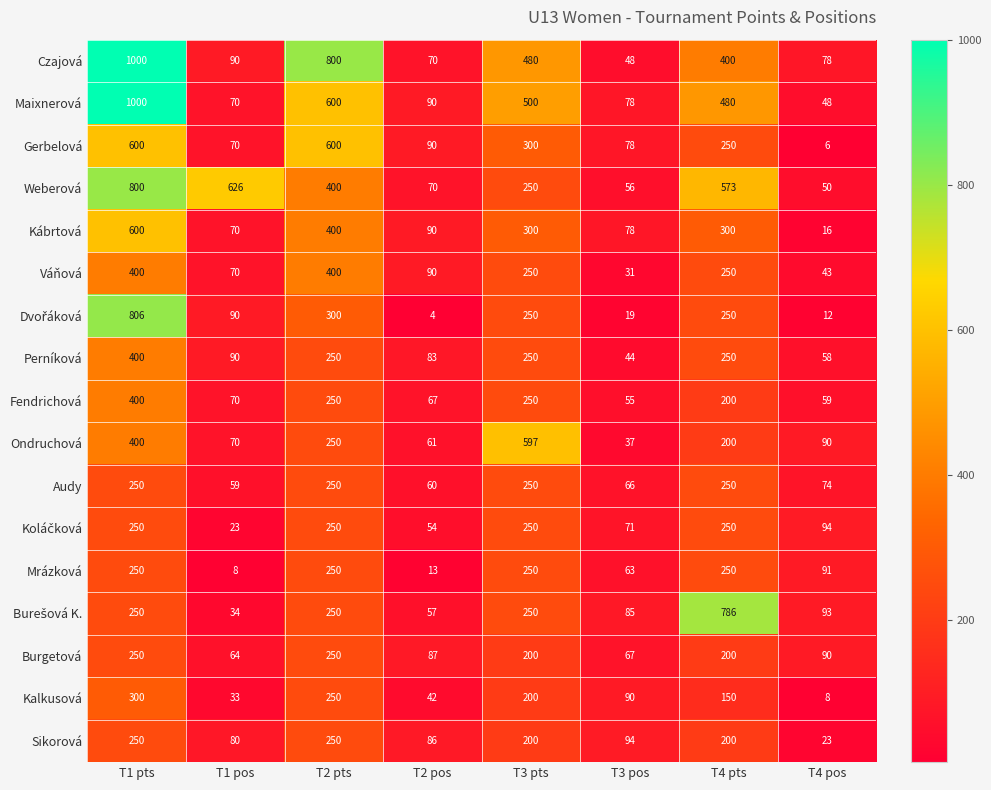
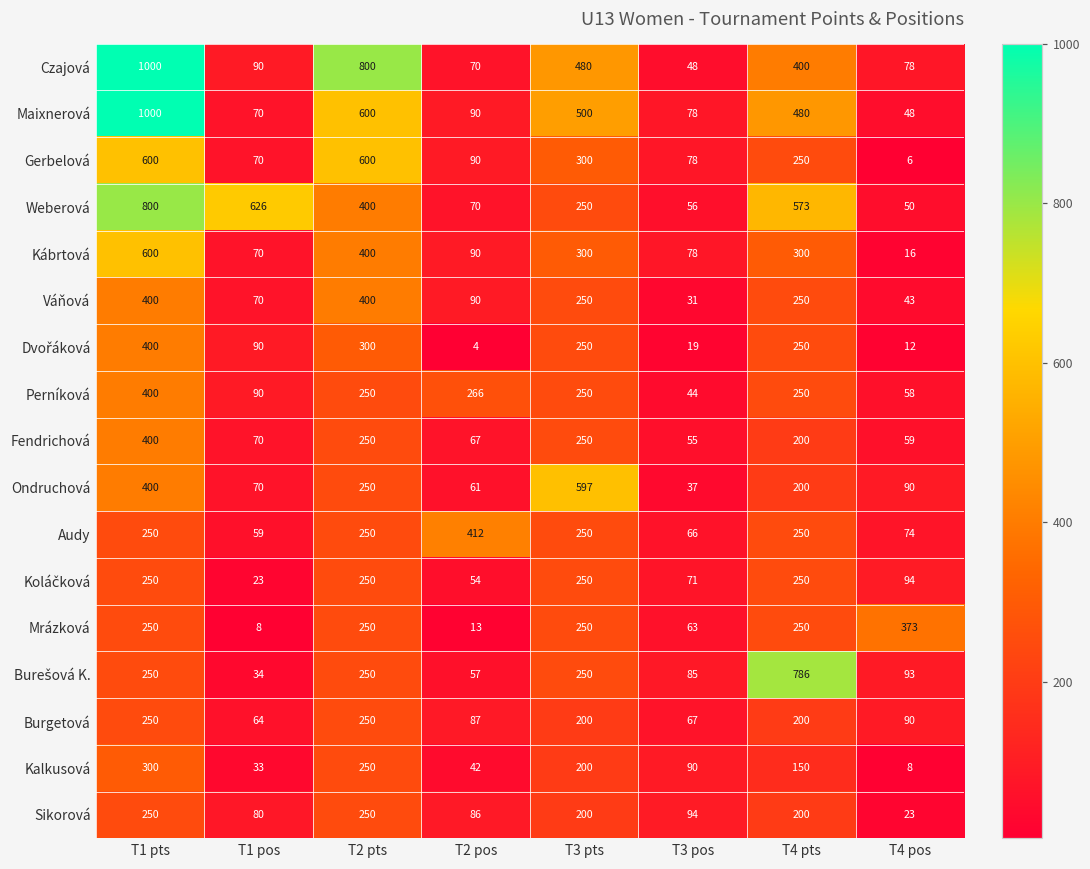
Dvořáková, T1 pts: 806 -> 400
Perníková, T2 pos: 83 -> 266
Audy, T2 pos: 60 -> 412
Mrázková, T4 pos: 91 -> 373
